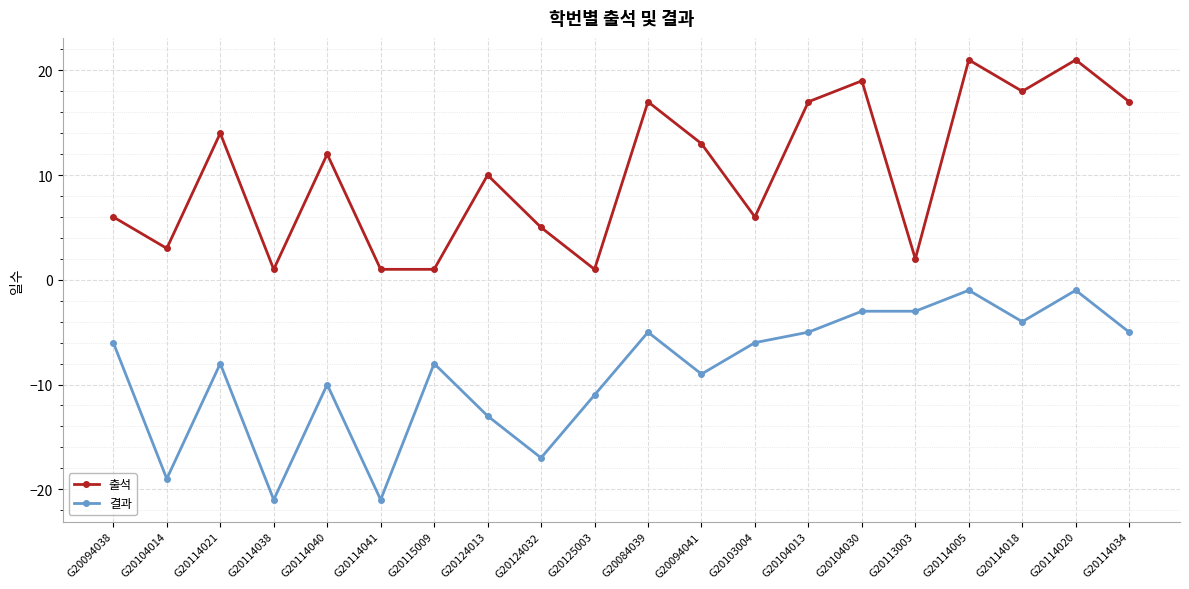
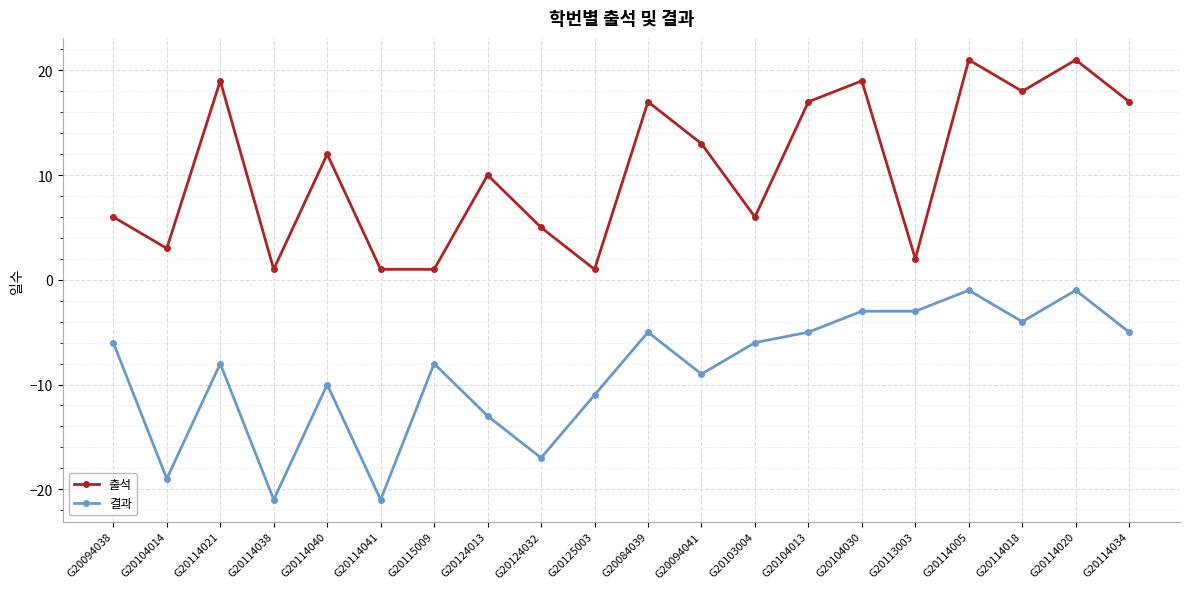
출석, G20114021: 14 -> 19
